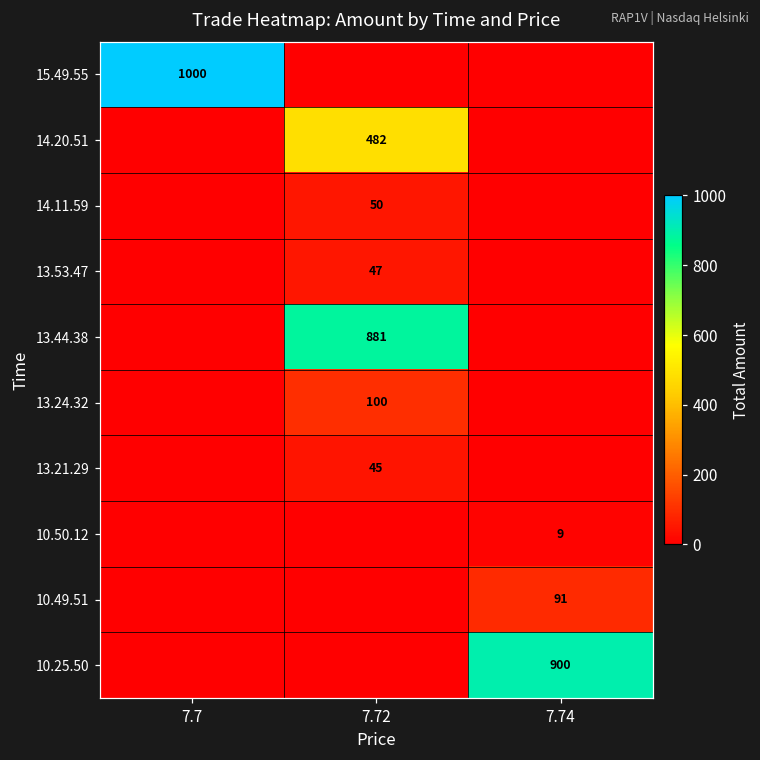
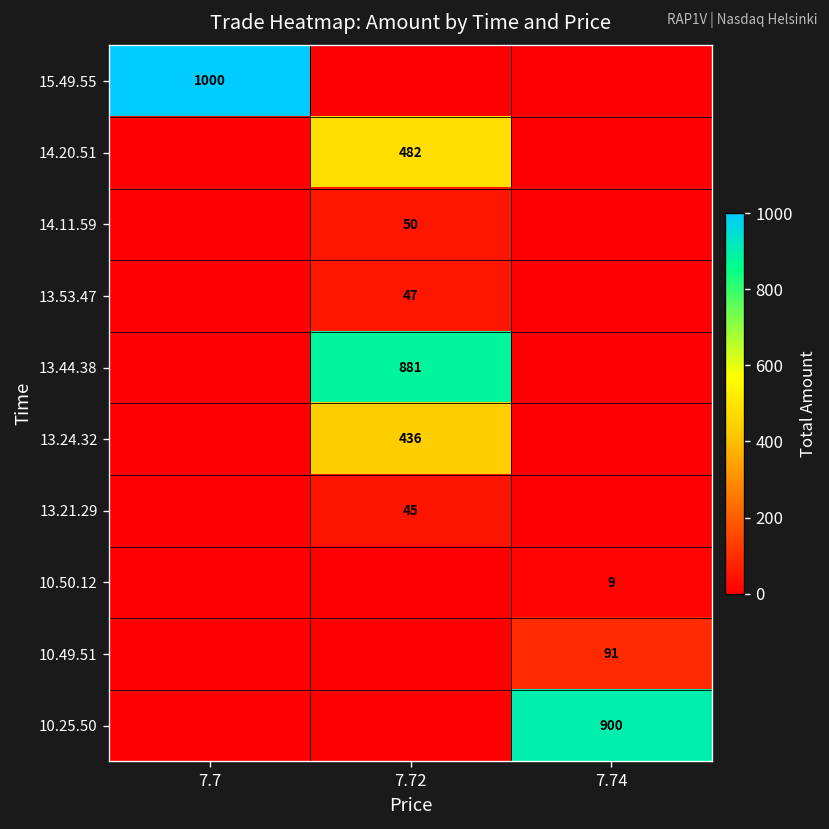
13.24.32, 7.72: 100 -> 436
